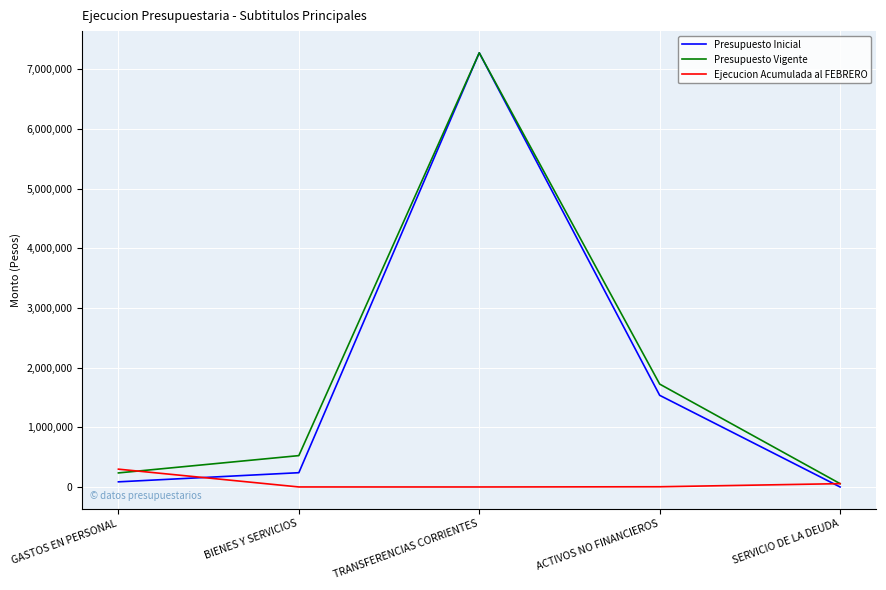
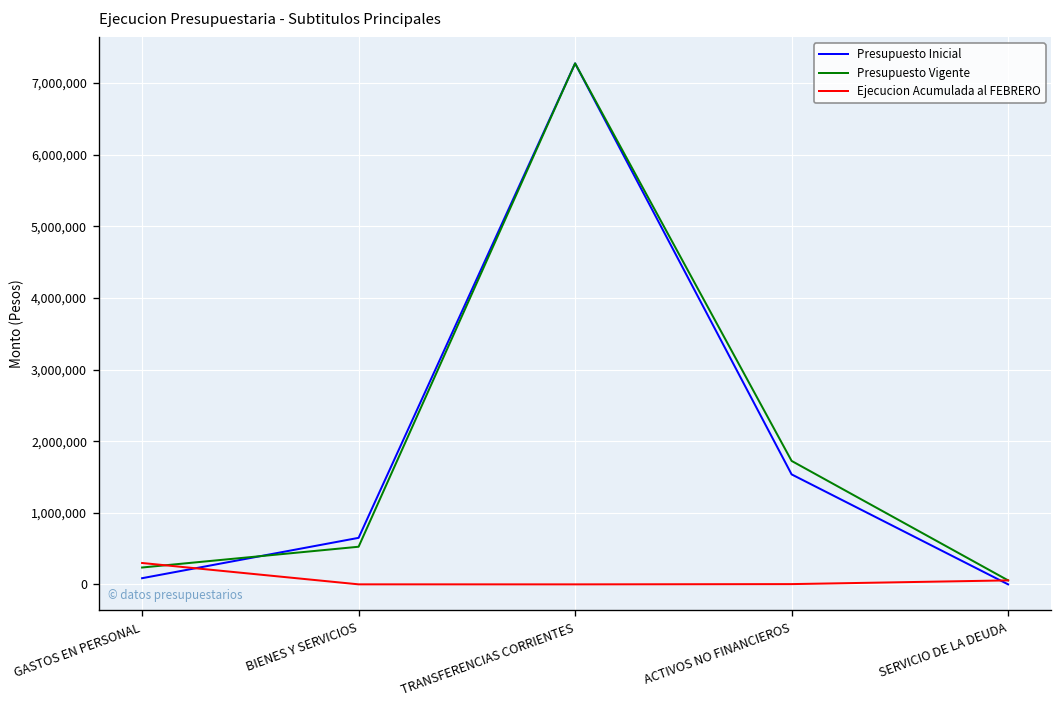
Presupuesto Inicial, BIENES Y SERVICIOS: 200,000 -> 600,000
